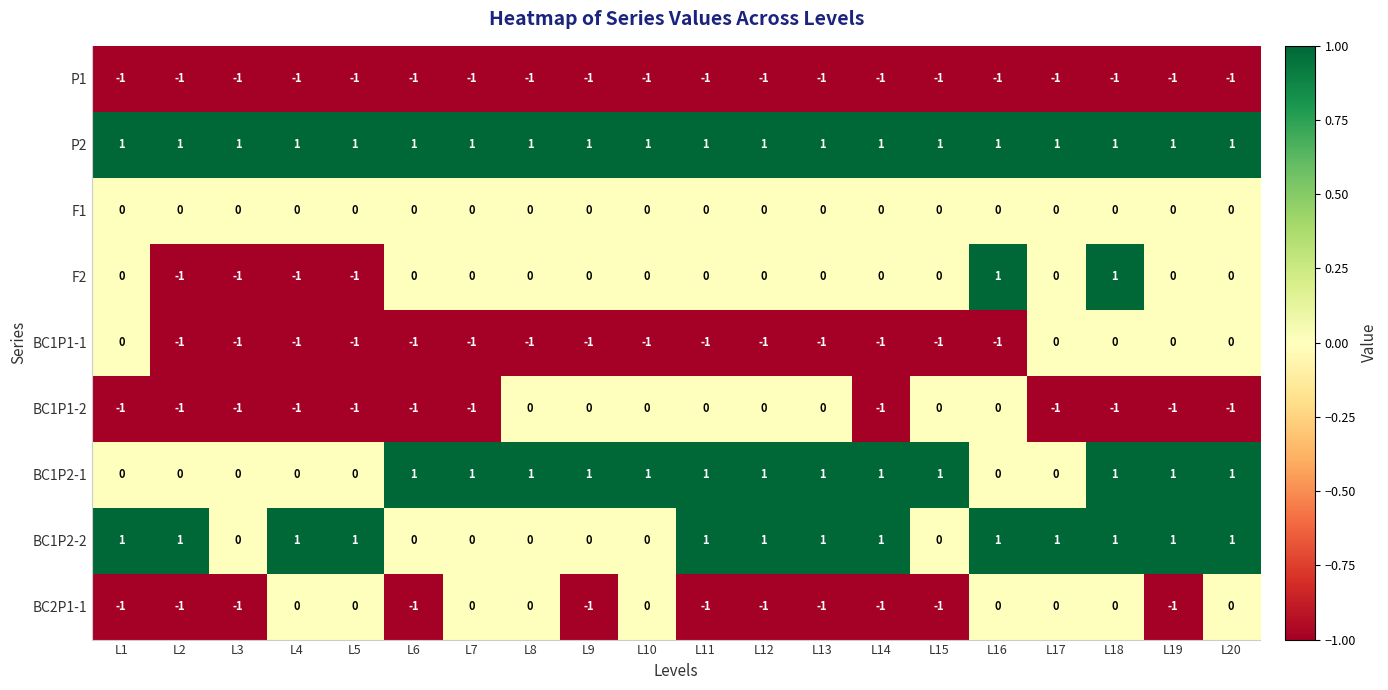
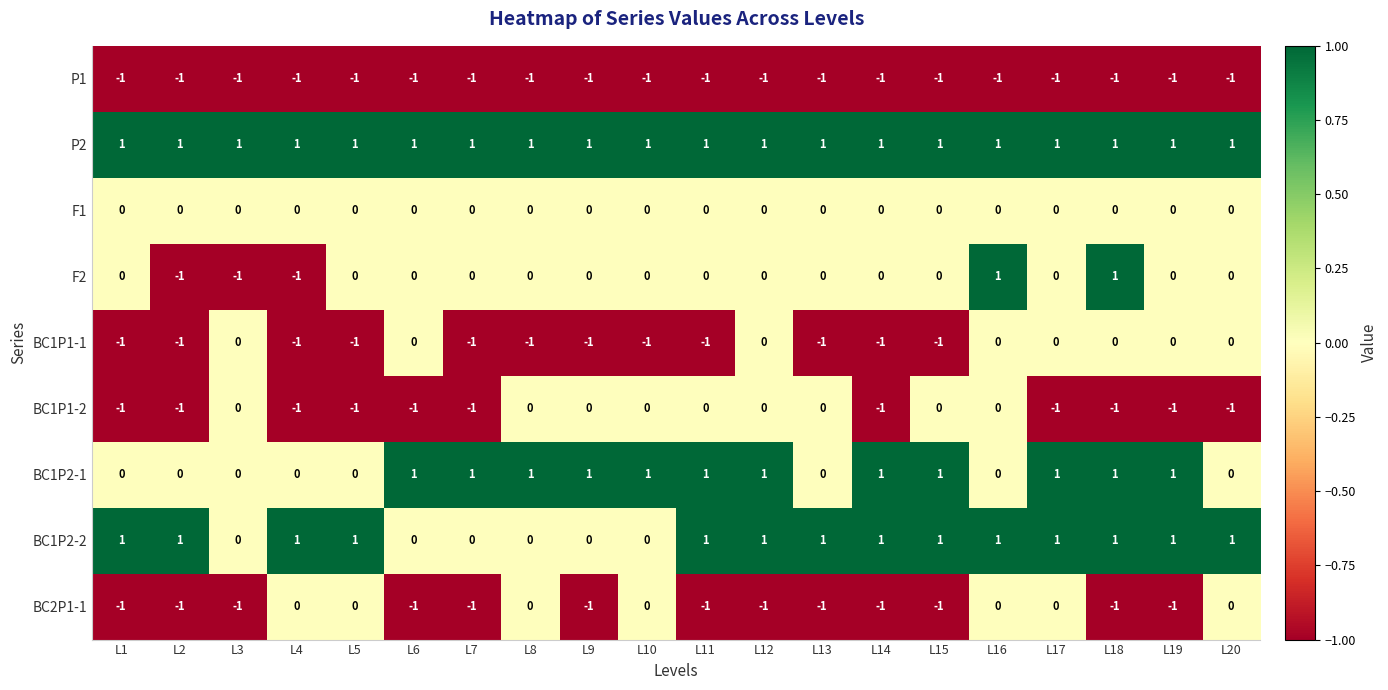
F2, L5: -1 -> 0
BC1P1-1, L1: 0 -> -1
BC1P1-1, L3: -1 -> 0
BC1P1-1, L6: -1 -> 0
BC1P1-1, L12: -1 -> 0
BC1P1-1, L16: -1 -> 0
BC1P1-2, L3: -1 -> 0
BC1P2-1, L13: 1 -> 0
BC1P2-1, L17: 0 -> 1
BC1P2-1, L20: 1 -> 0
BC1P2-2, L15: 0 -> 1
BC2P1-1, L7: 0 -> -1
BC2P1-1, L18: 0 -> -1
